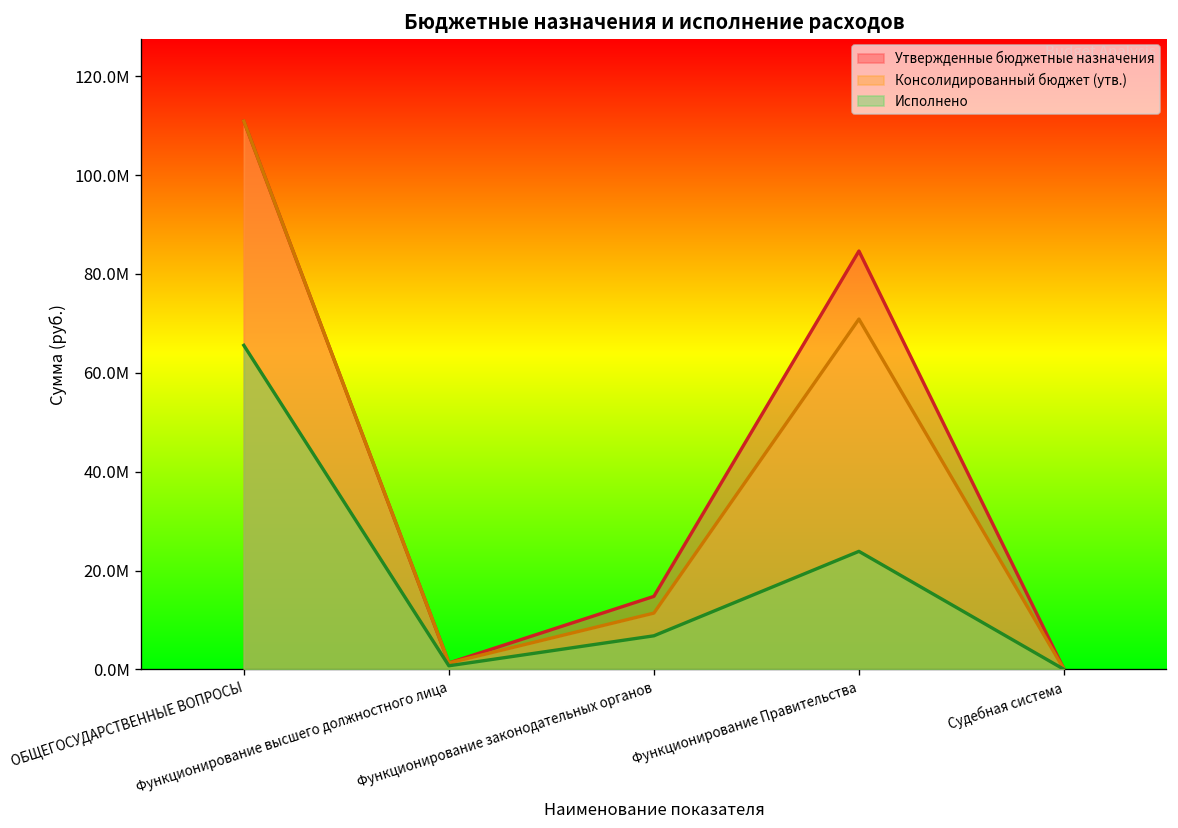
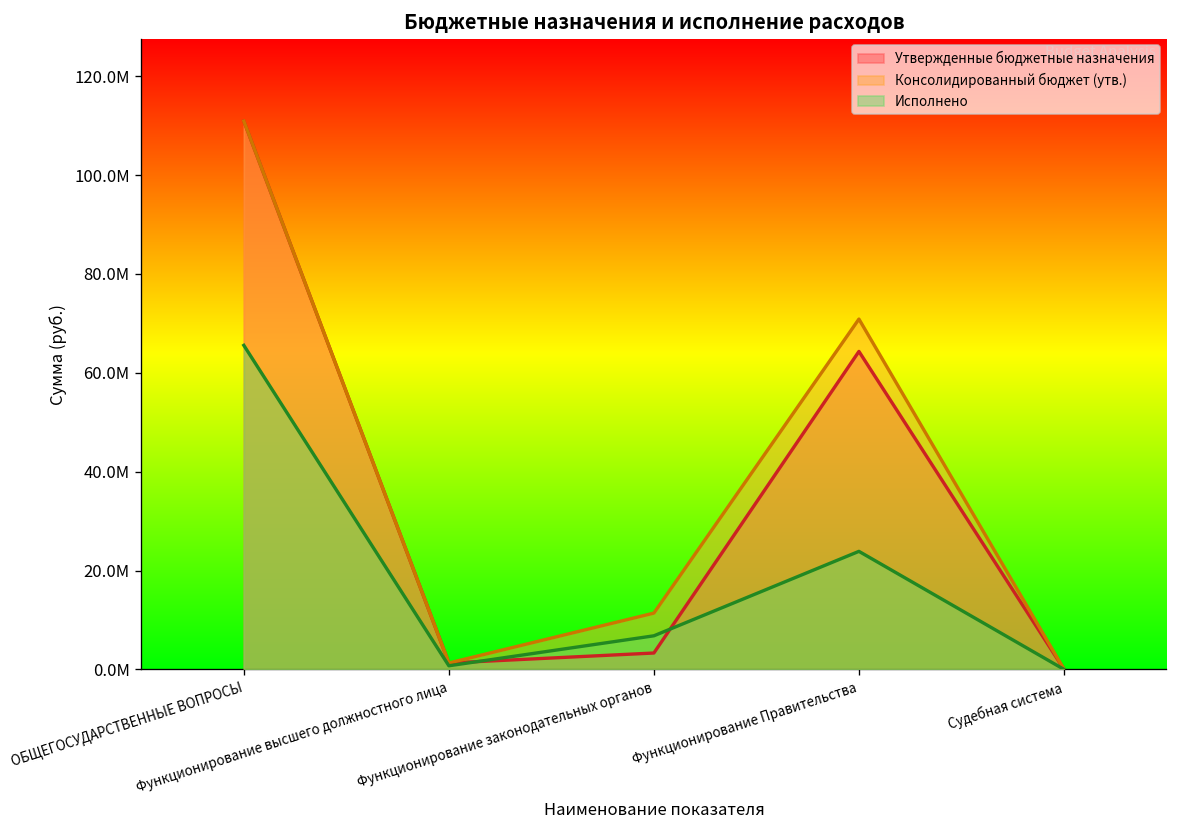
Утвержденные бюджетные назначения, Функционирование законодательных органов: 15000000 -> 3000000
Утвержденные бюджетные назначения, Функционирование Правительства: 85000000 -> 64000000
